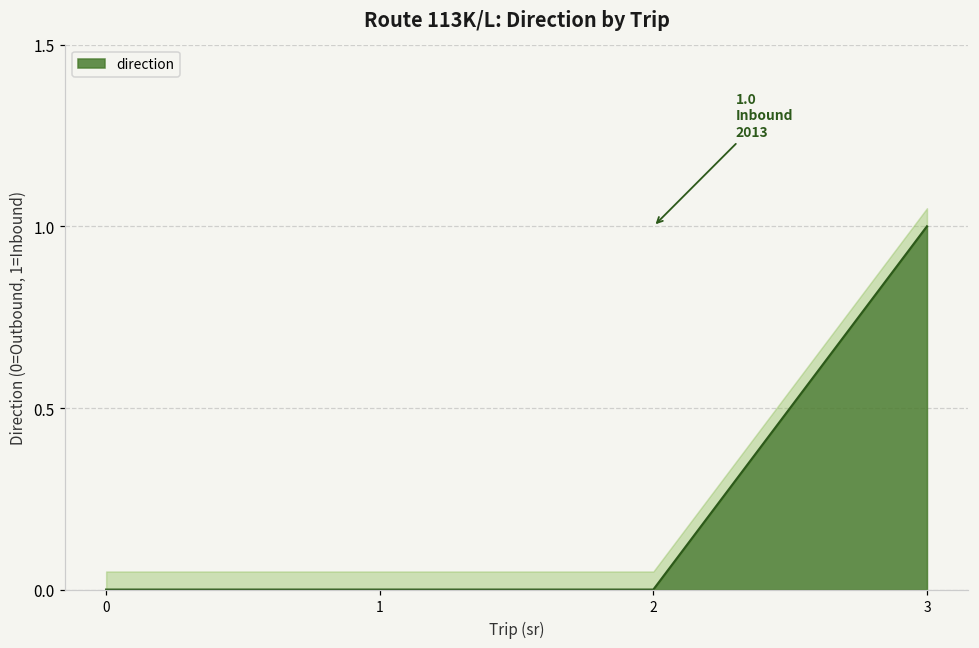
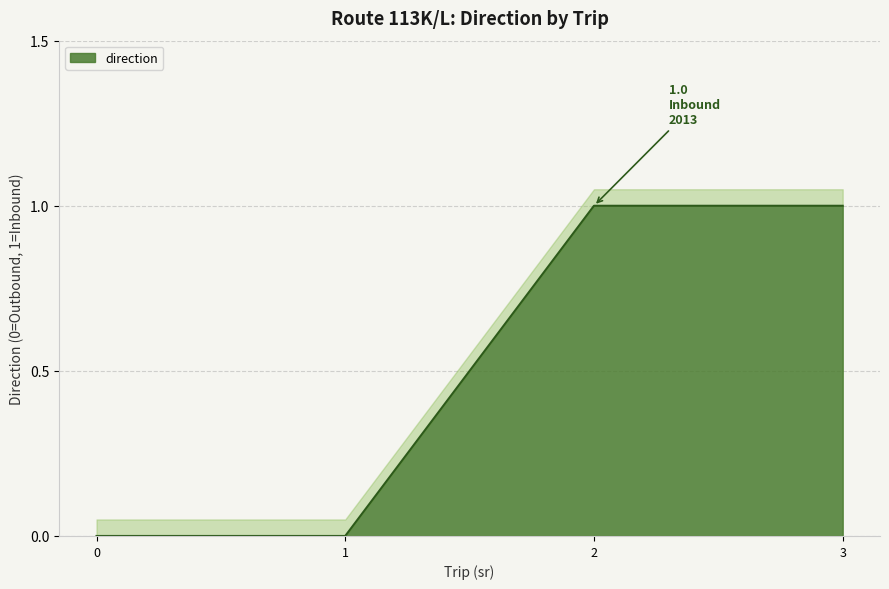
direction, 2: 0 -> 1
